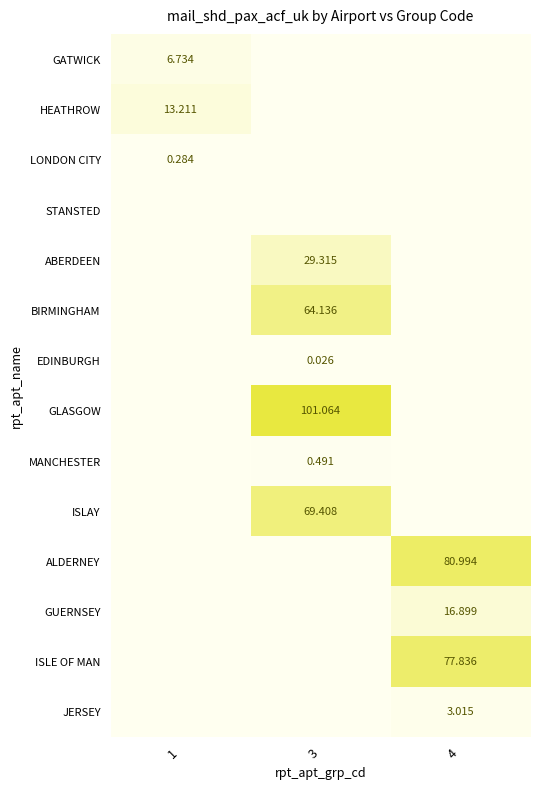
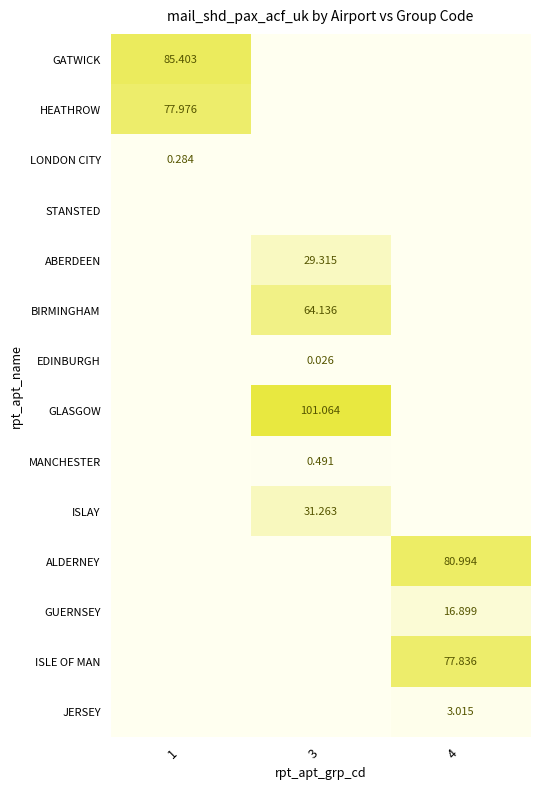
GATWICK, 1: 6.734 -> 85.403
HEATHROW, 1: 13.211 -> 77.976
ISLAY, 3: 69.408 -> 31.263
